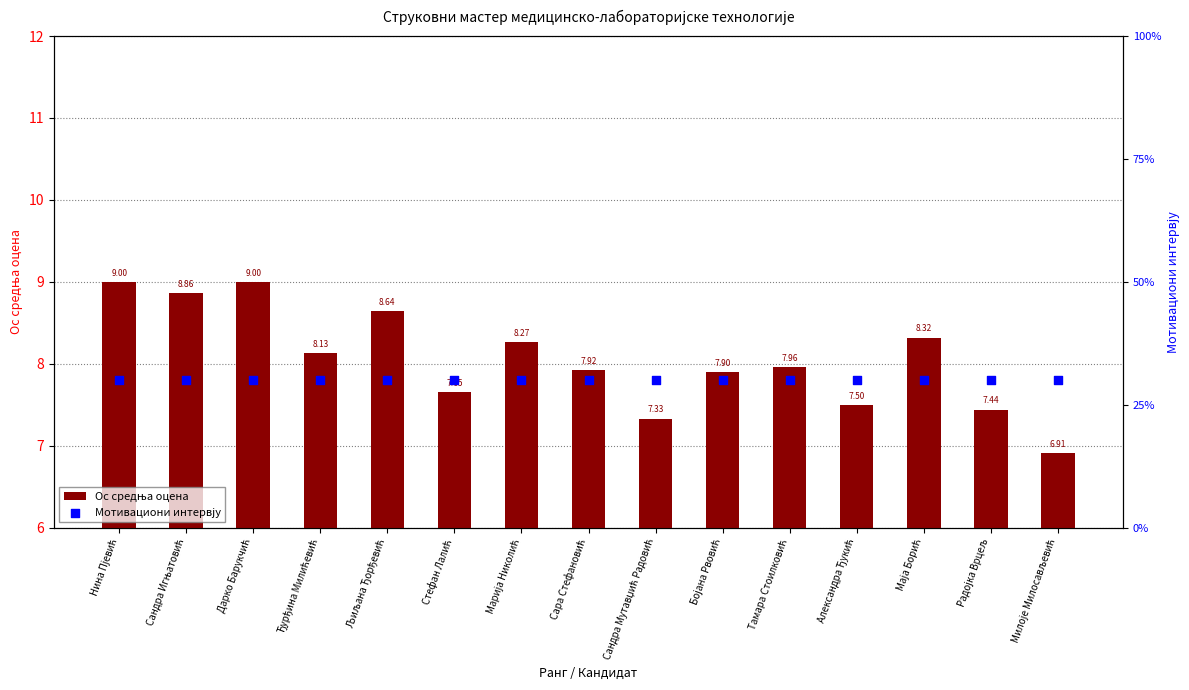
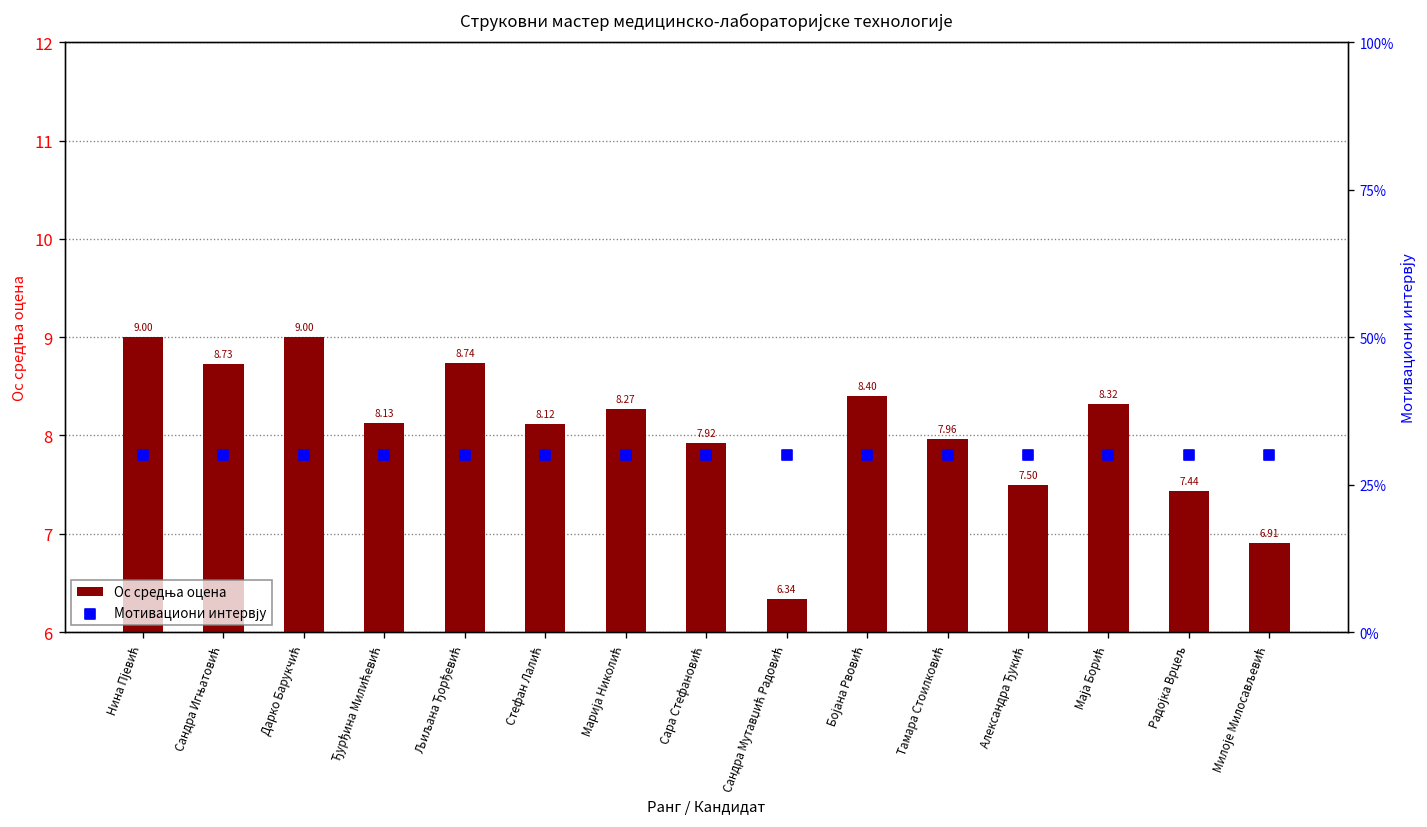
Ос средња оцена, Сандра Игњатовић: 8.86 -> 8.73
Ос средња оцена, Љиљана Ђорђевић: 8.64 -> 8.74
Ос средња оцена, Стефан Лалић: 7.65 -> 8.12
Ос средња оцена, Сандра Мутавџић Радовић: 7.33 -> 6.34
Ос средња оцена, Бојана Рвовић: 7.90 -> 8.40
